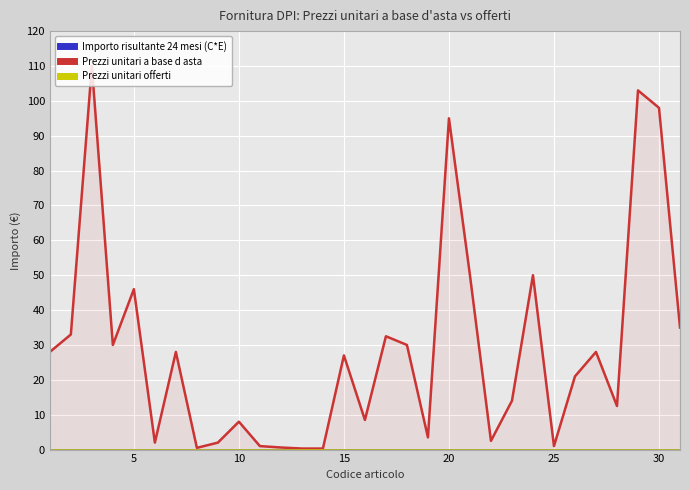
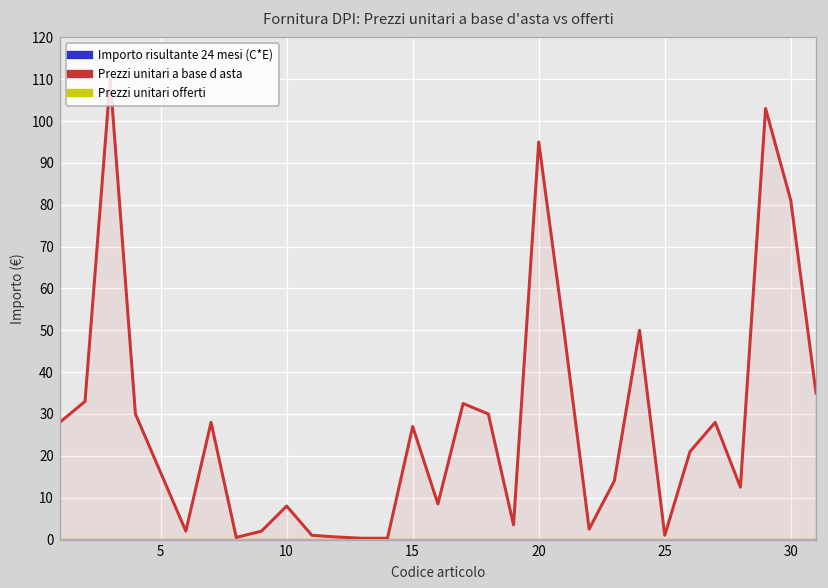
Prezzi unitari a base d asta, 5: 46 -> 16
Prezzi unitari a base d asta, 30: 98 -> 81
